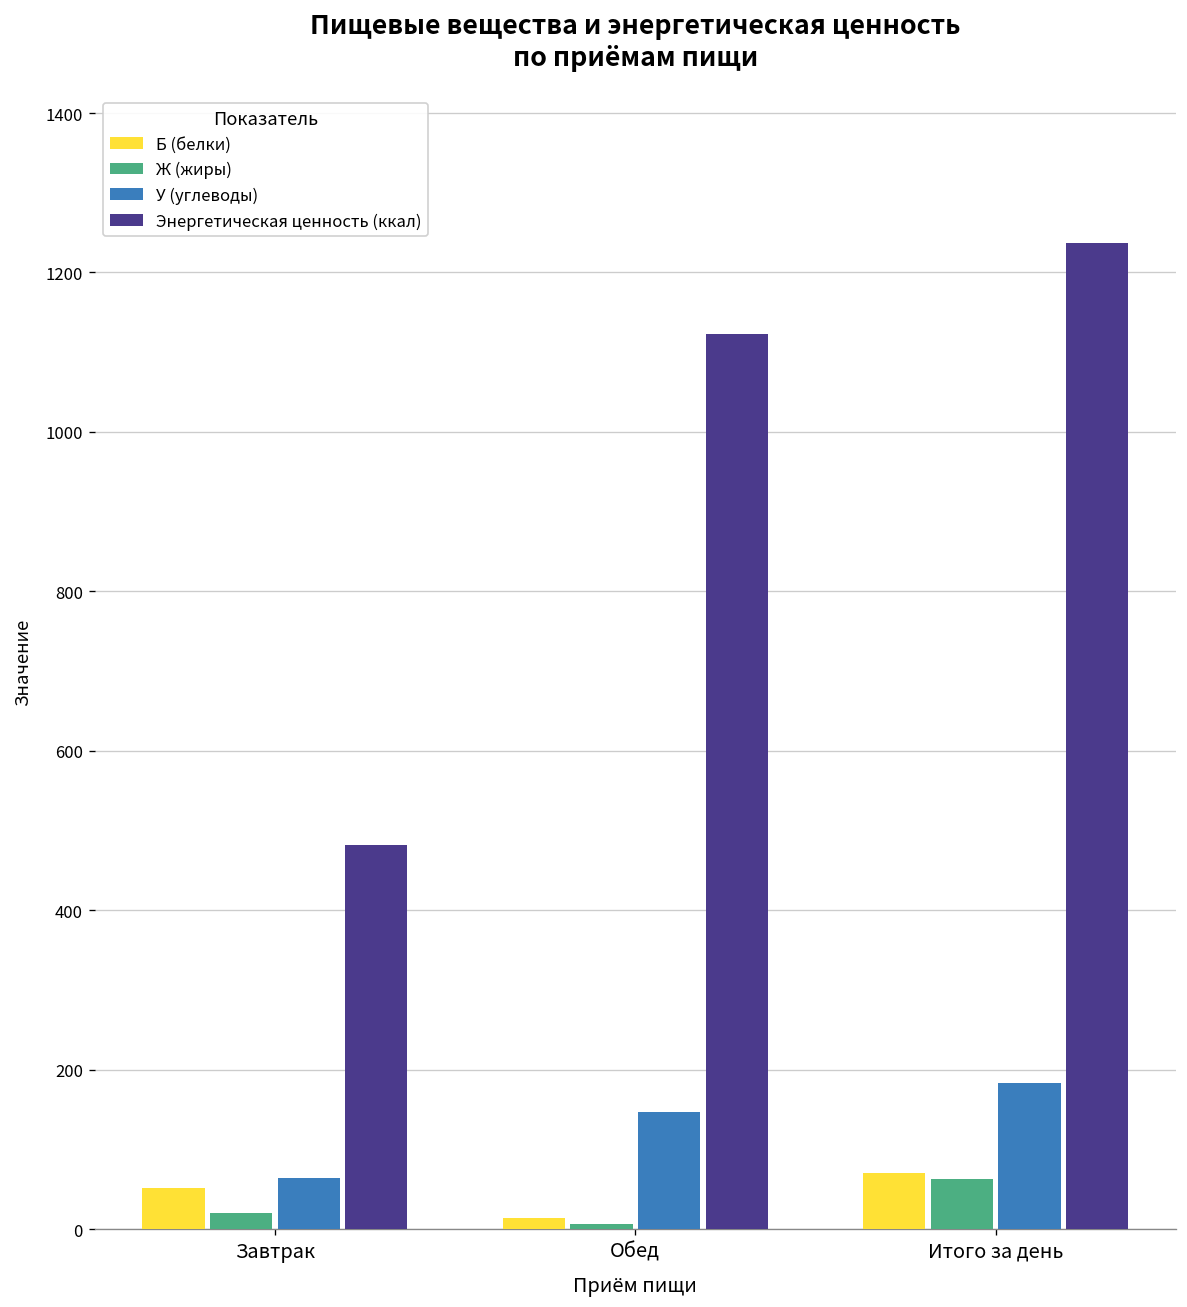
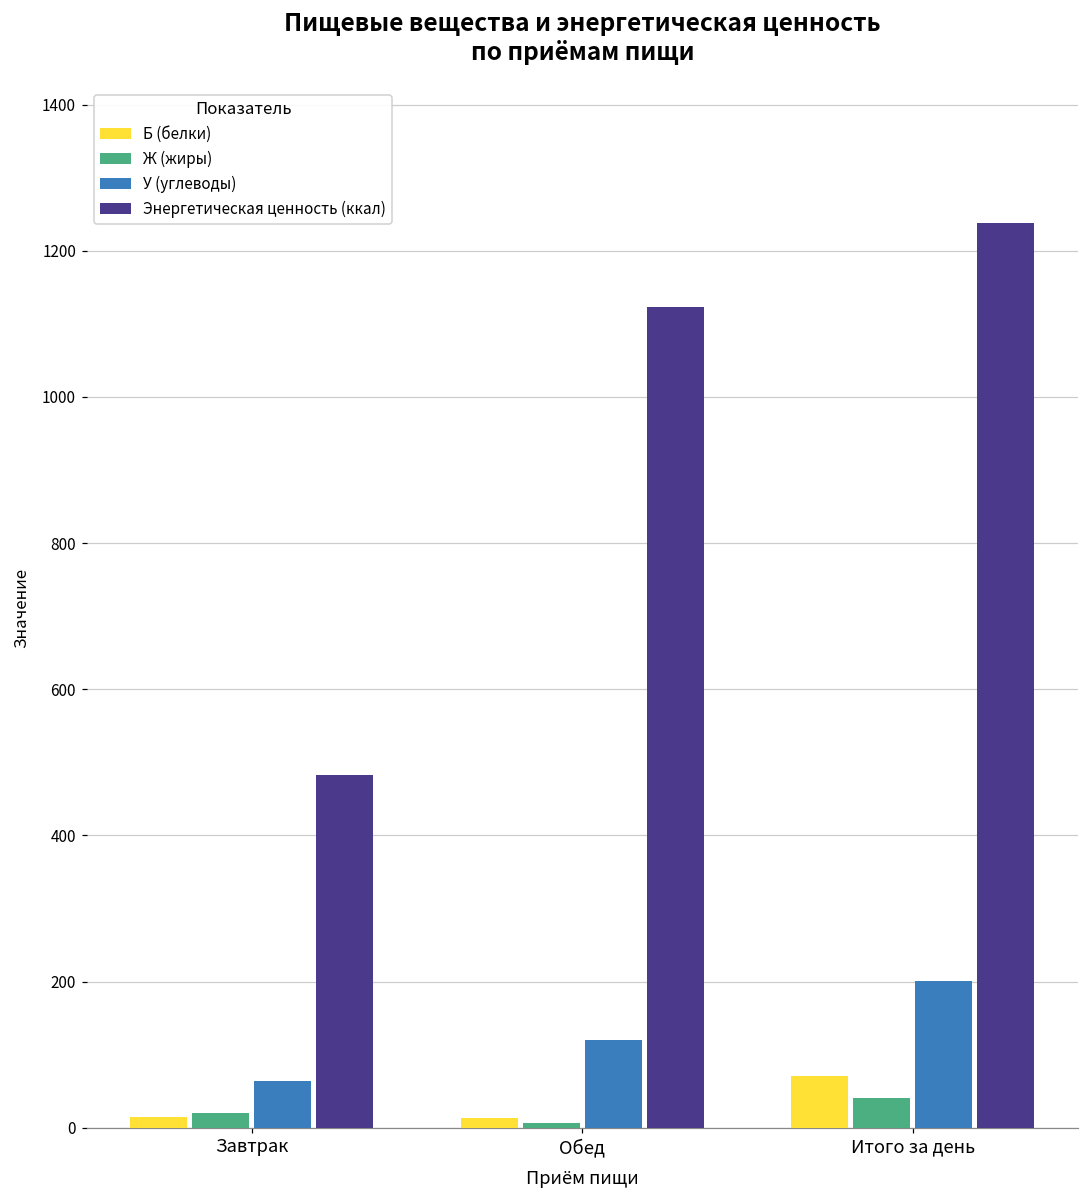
Б (белки), Завтрак: 50 -> 10
У (углеводы), Обед: 150 -> 120
Ж (жиры), Итого за день: 60 -> 40
У (углеводы), Итого за день: 180 -> 200
